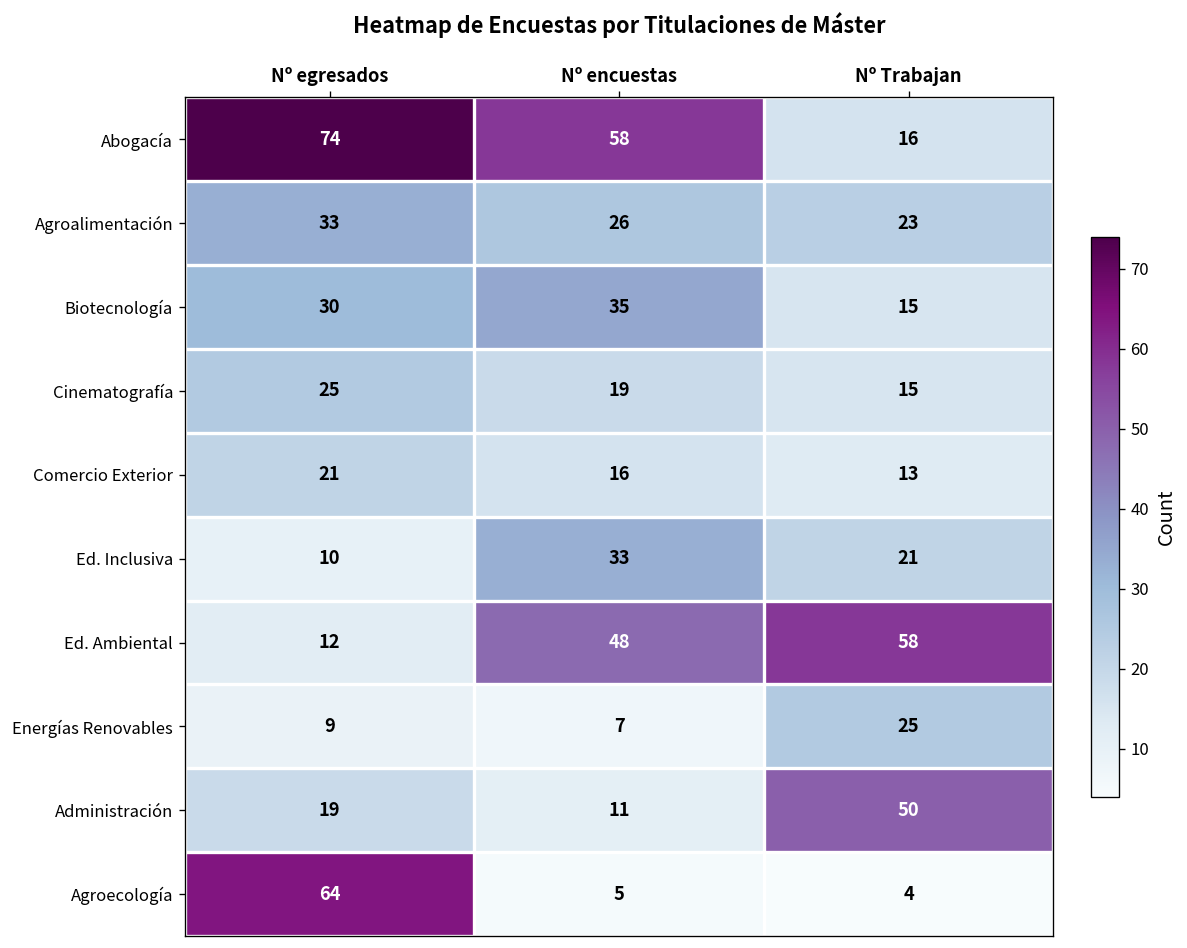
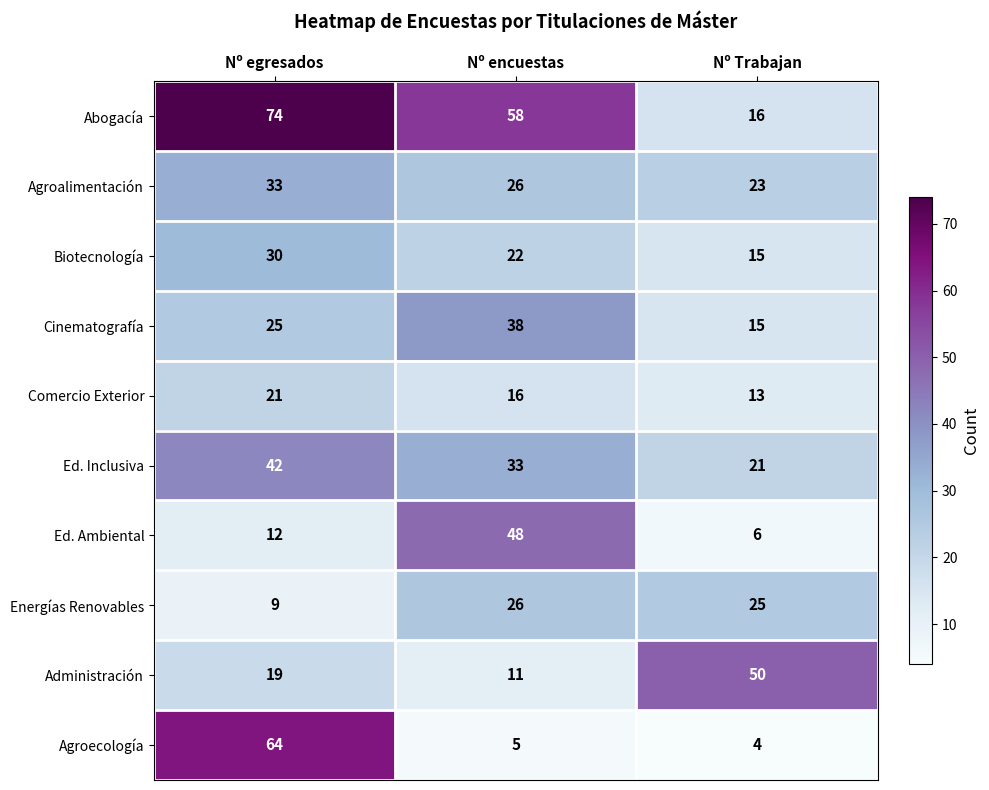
Biotecnología, Nº encuestas: 35 -> 22
Cinematografía, Nº encuestas: 19 -> 38
Ed. Inclusiva, Nº egresados: 10 -> 42
Ed. Ambiental, Nº Trabajan: 58 -> 6
Energías Renovables, Nº encuestas: 7 -> 26
